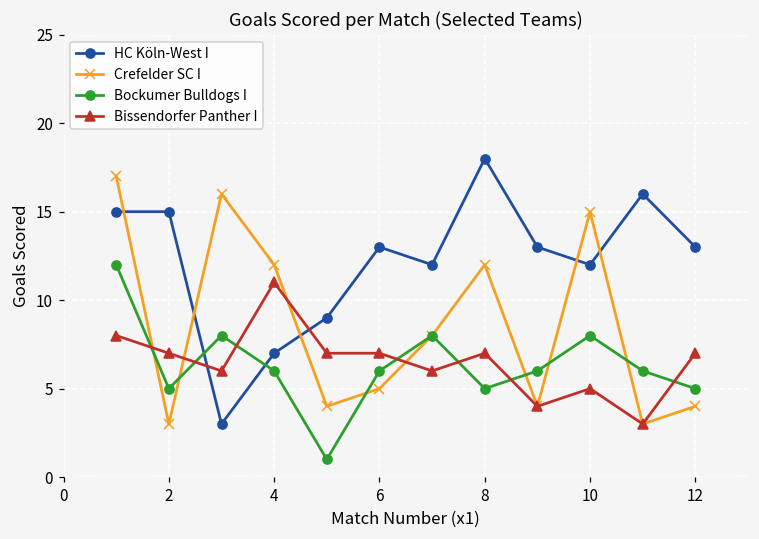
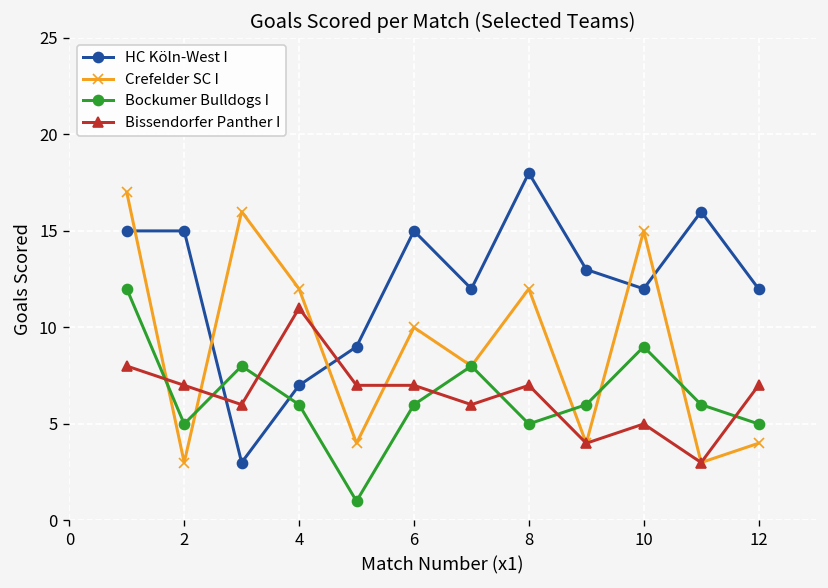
HC Köln-West I, 6: 13 -> 15
Crefelder SC I, 6: 5 -> 10
Bockumer Bulldogs I, 10: 8 -> 9
HC Köln-West I, 12: 13 -> 12
